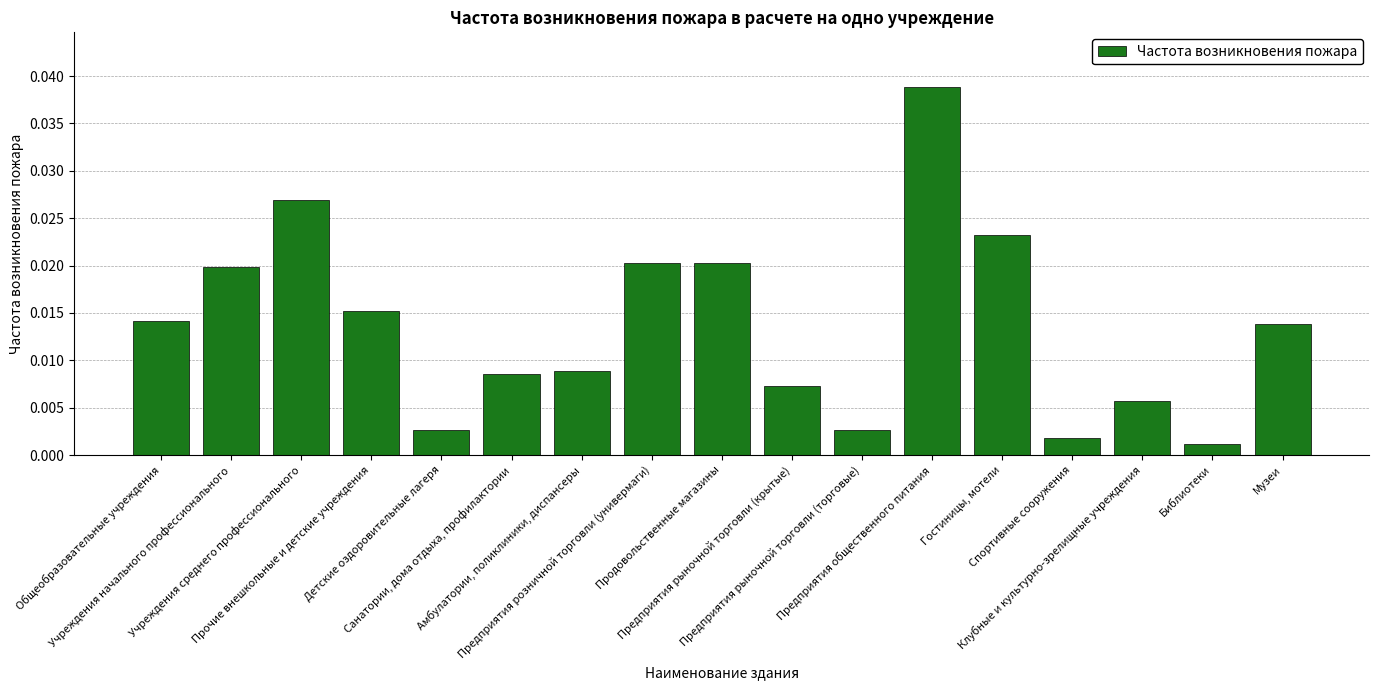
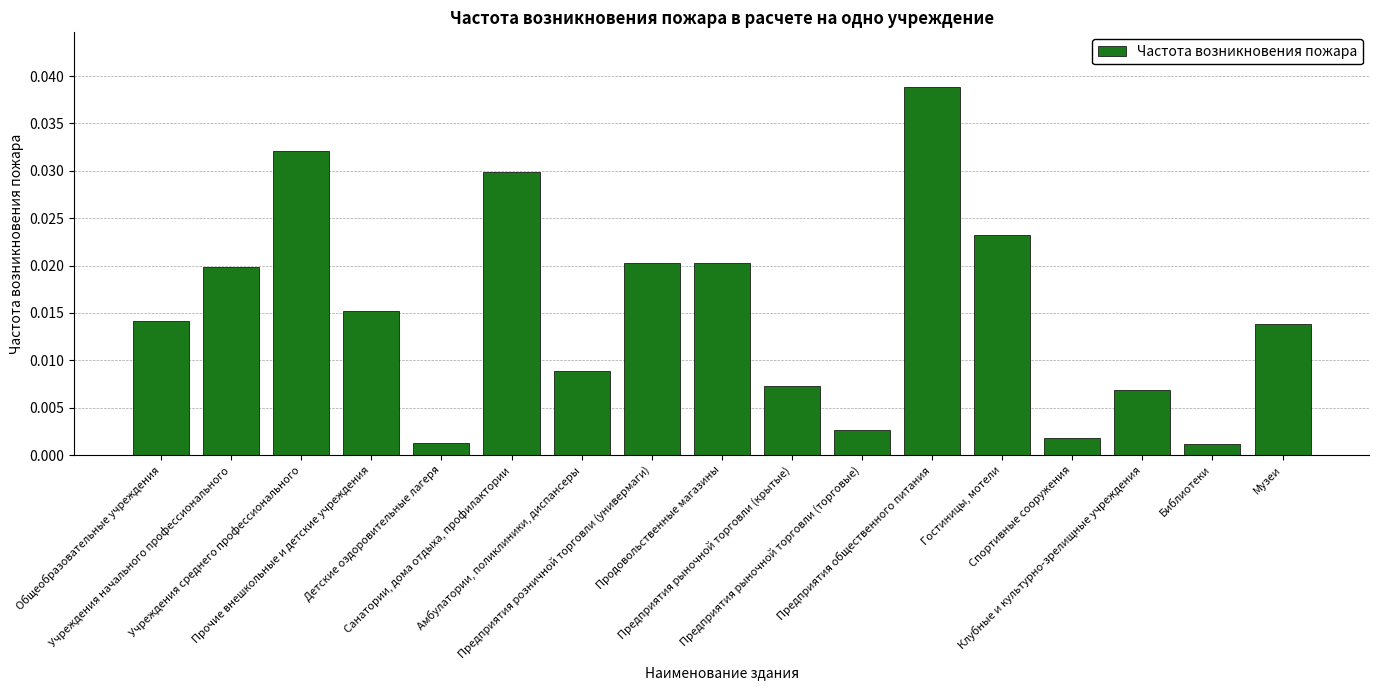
Учреждения среднего профессионального: 0.027 -> 0.032
Детские оздоровительные лагеря: 0.003 -> 0.001
Санатории, дома отдыха, профилактории: 0.009 -> 0.030
Клубные и культурно-зрелищные учреждения: 0.006 -> 0.007
